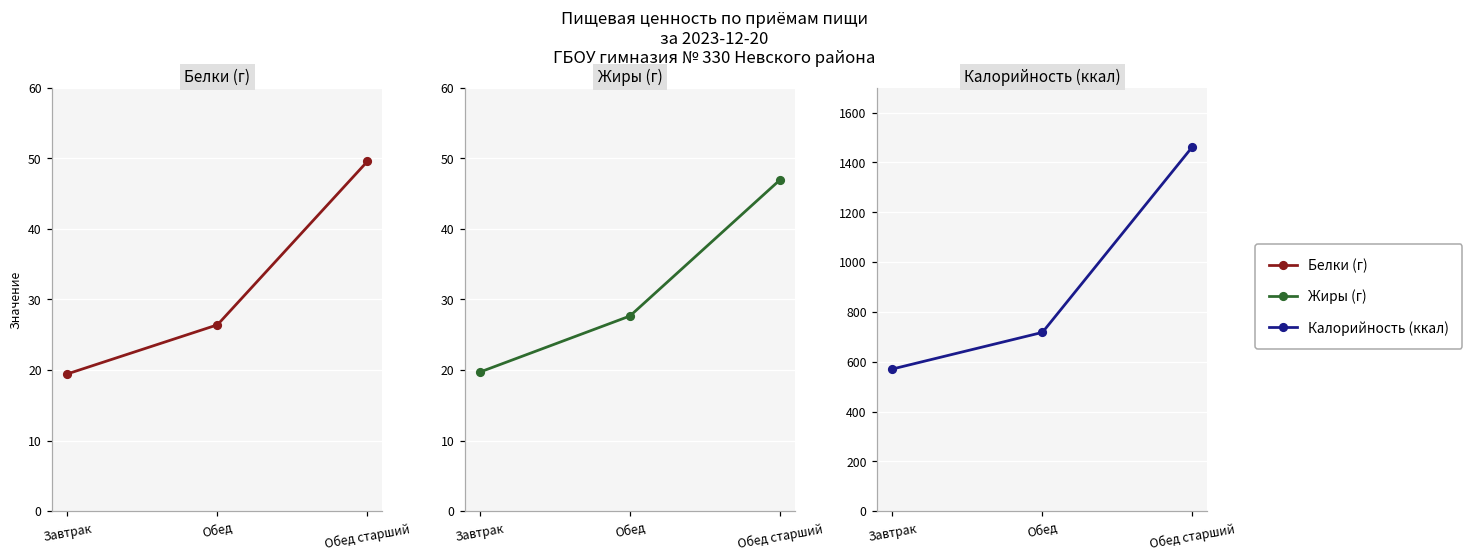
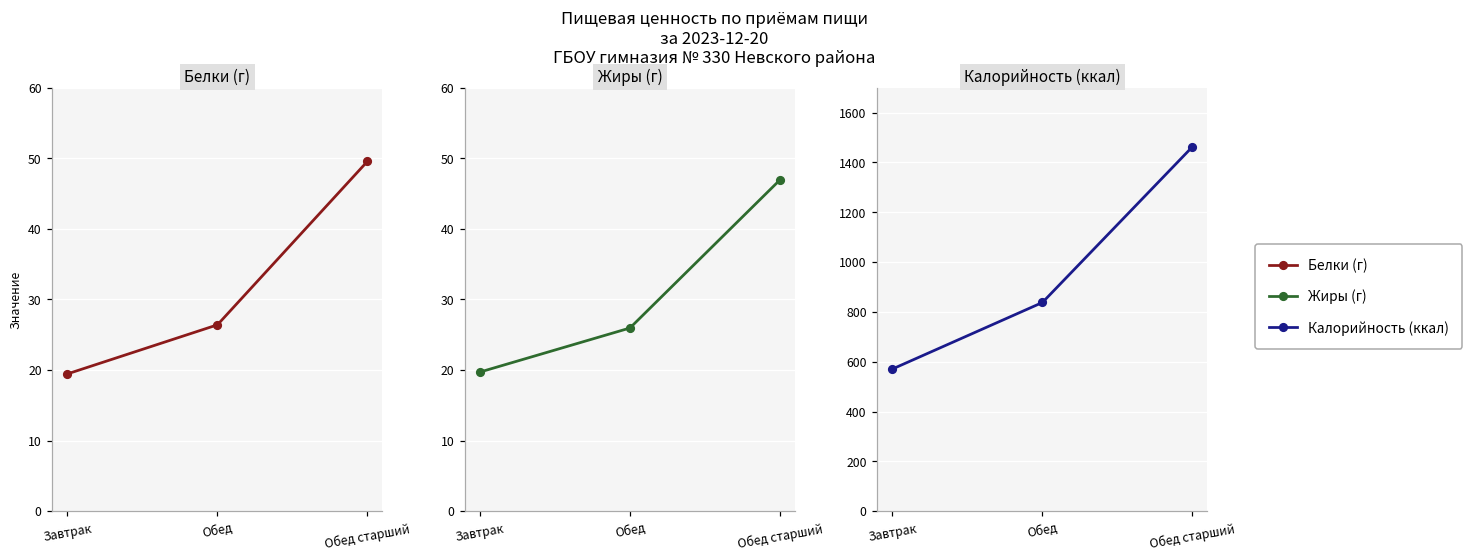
Жиры (г), Обед: 28 -> 26
Калорийность (ккал), Обед: 720 -> 840
